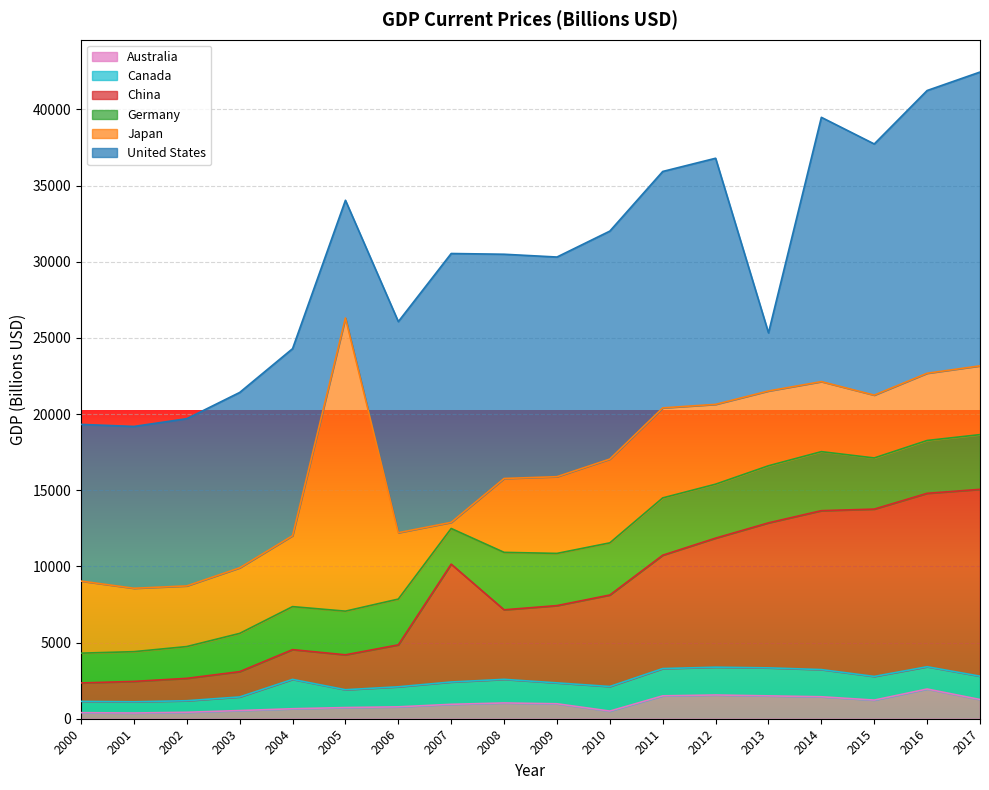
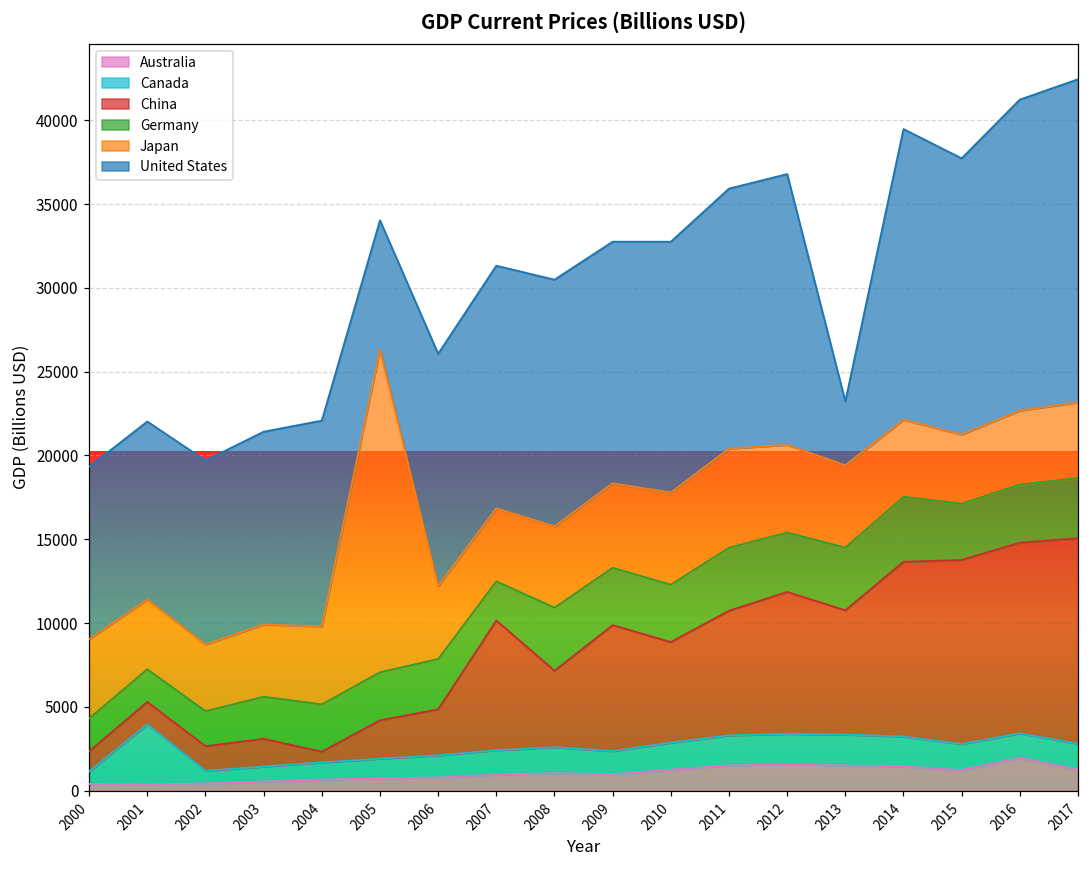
Canada, 2001: 700 -> 3600
Canada, 2004: 1900 -> 1000
China, 2004: 2000 -> 600
Japan, 2007: 400 -> 4400
United States, 2007: 17600 -> 14500
China, 2009: 5100 -> 7500
Australia, 2010: 500 -> 1200
China, 2013: 9500 -> 7400
